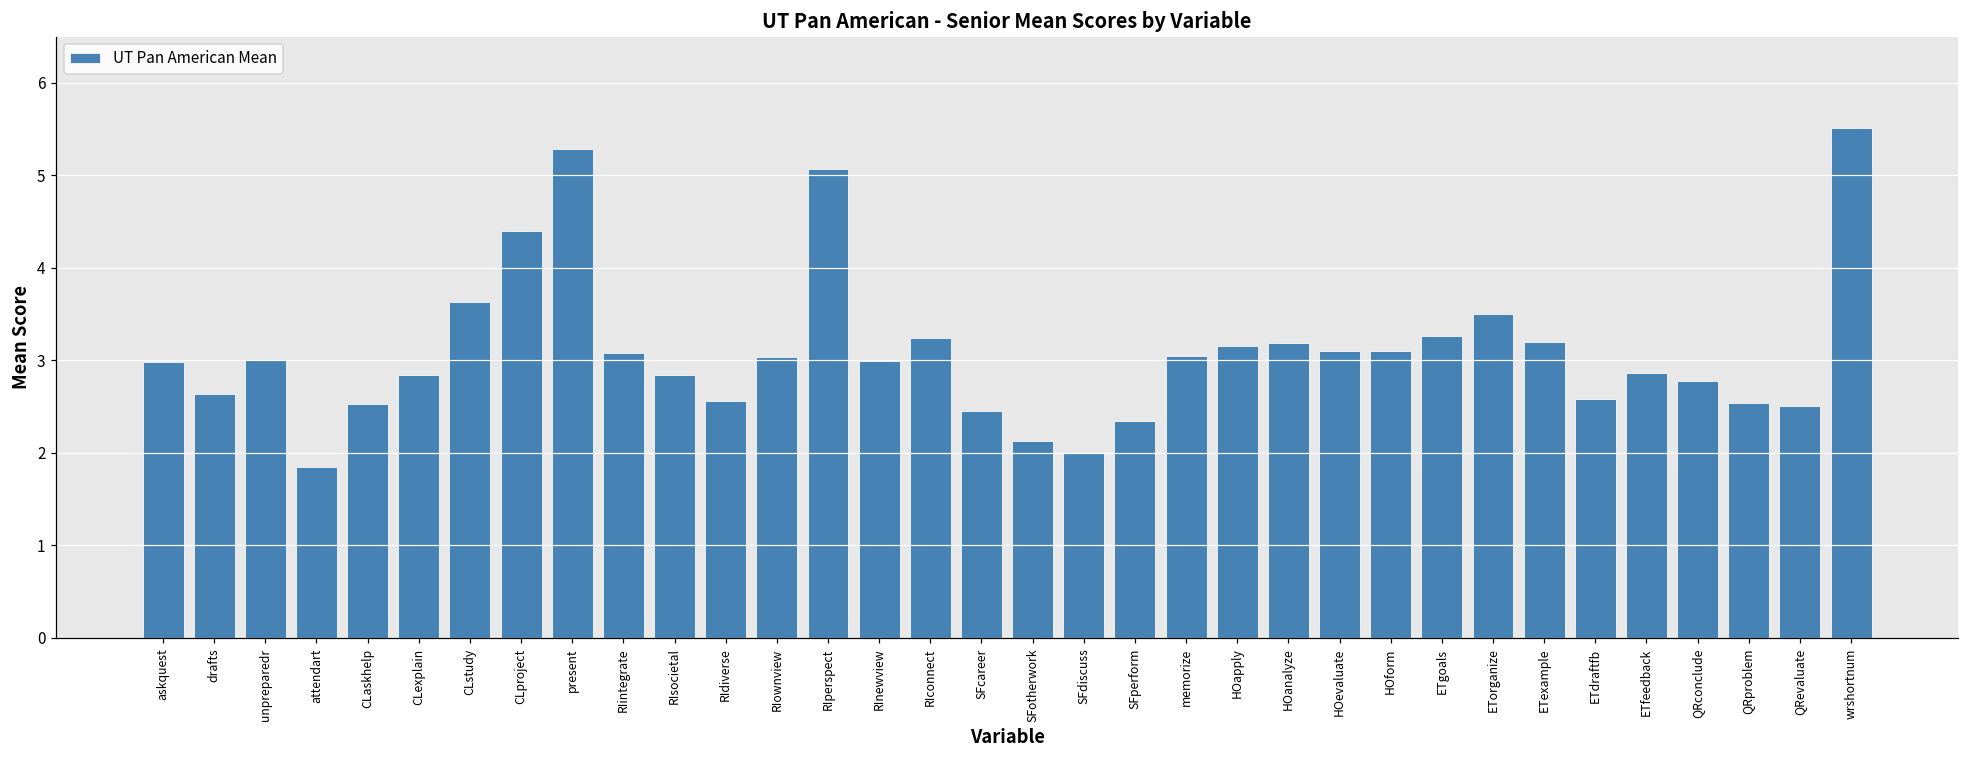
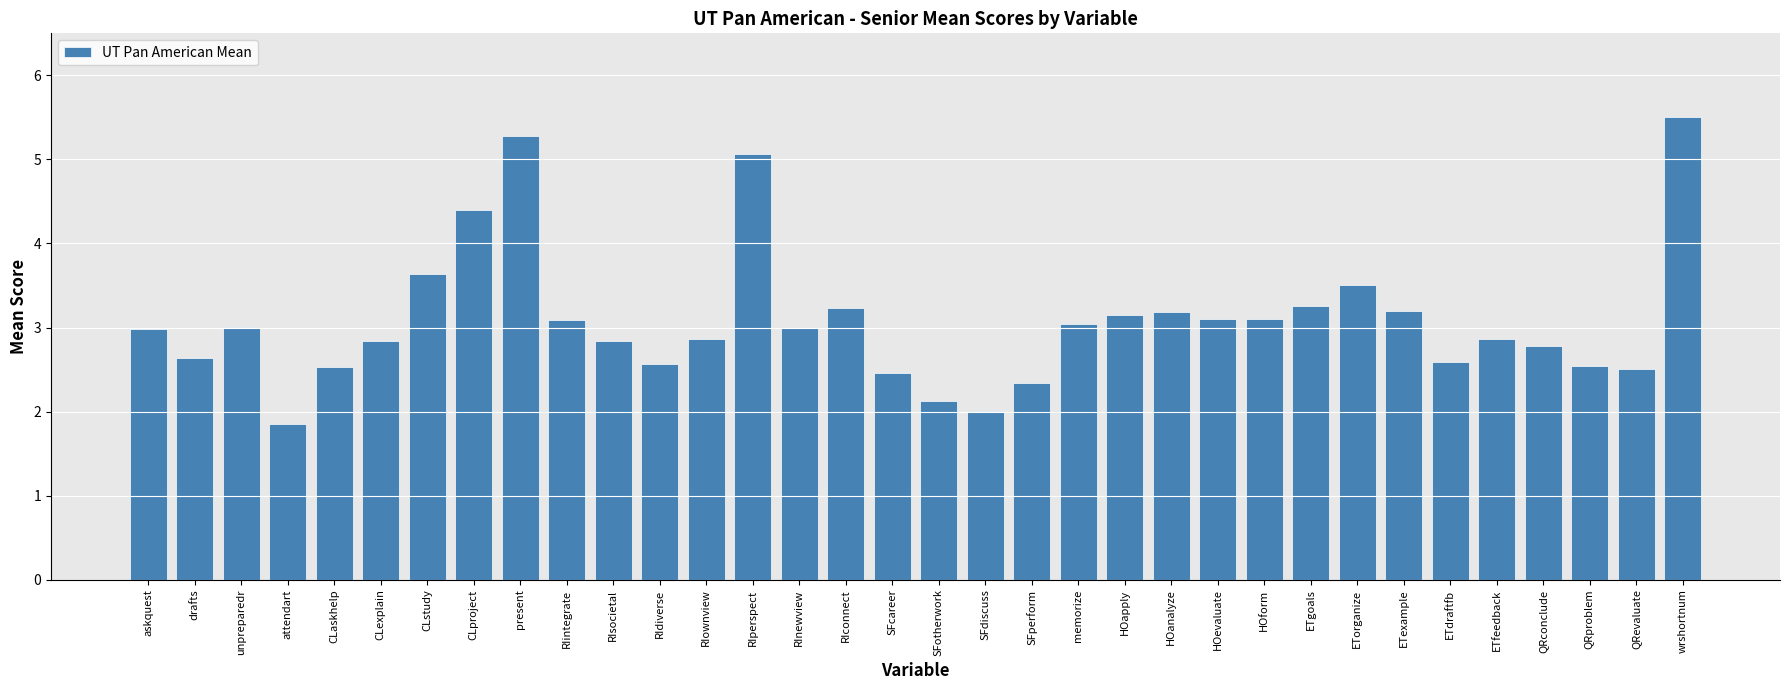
RIownview: 3.0 -> 2.9
